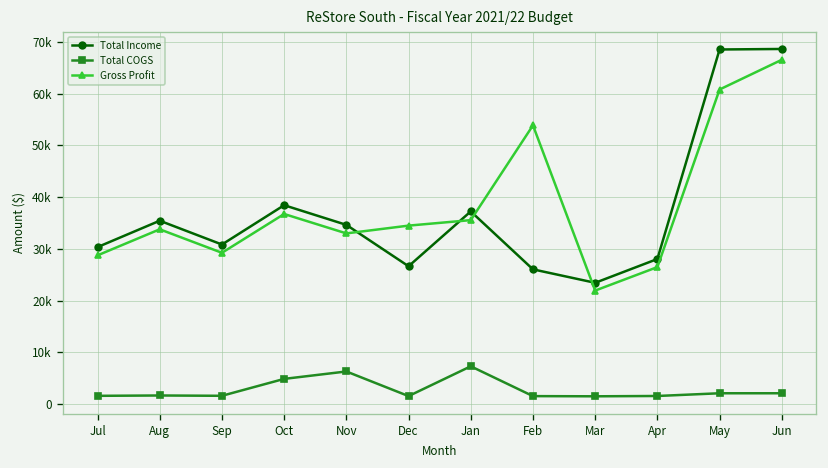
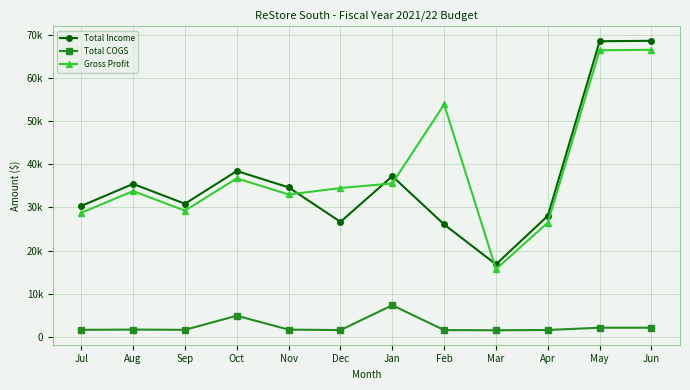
Total COGS, Nov: 6000 -> 2000
Total Income, Mar: 23000 -> 17000
Gross Profit, Mar: 22000 -> 16000
Gross Profit, May: 61000 -> 66000
